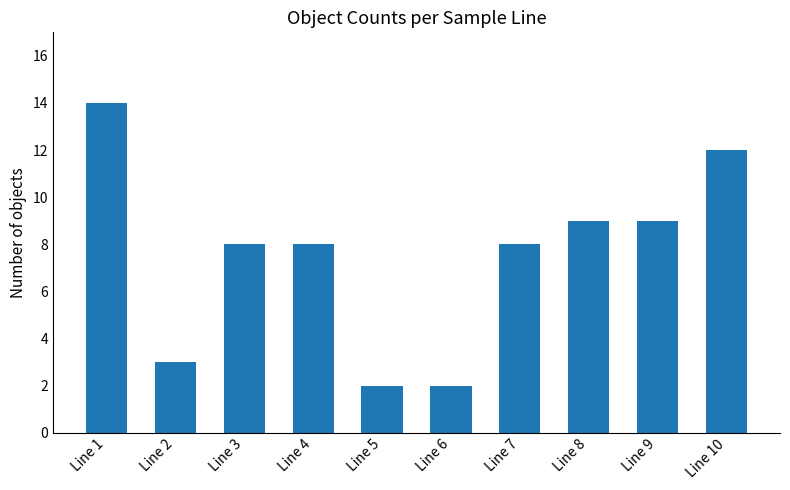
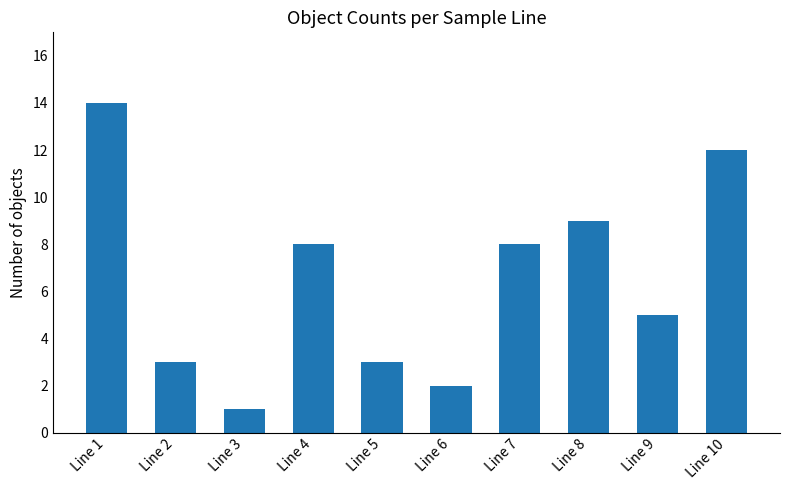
Line 3: 8 -> 1
Line 5: 2 -> 3
Line 9: 9 -> 5
